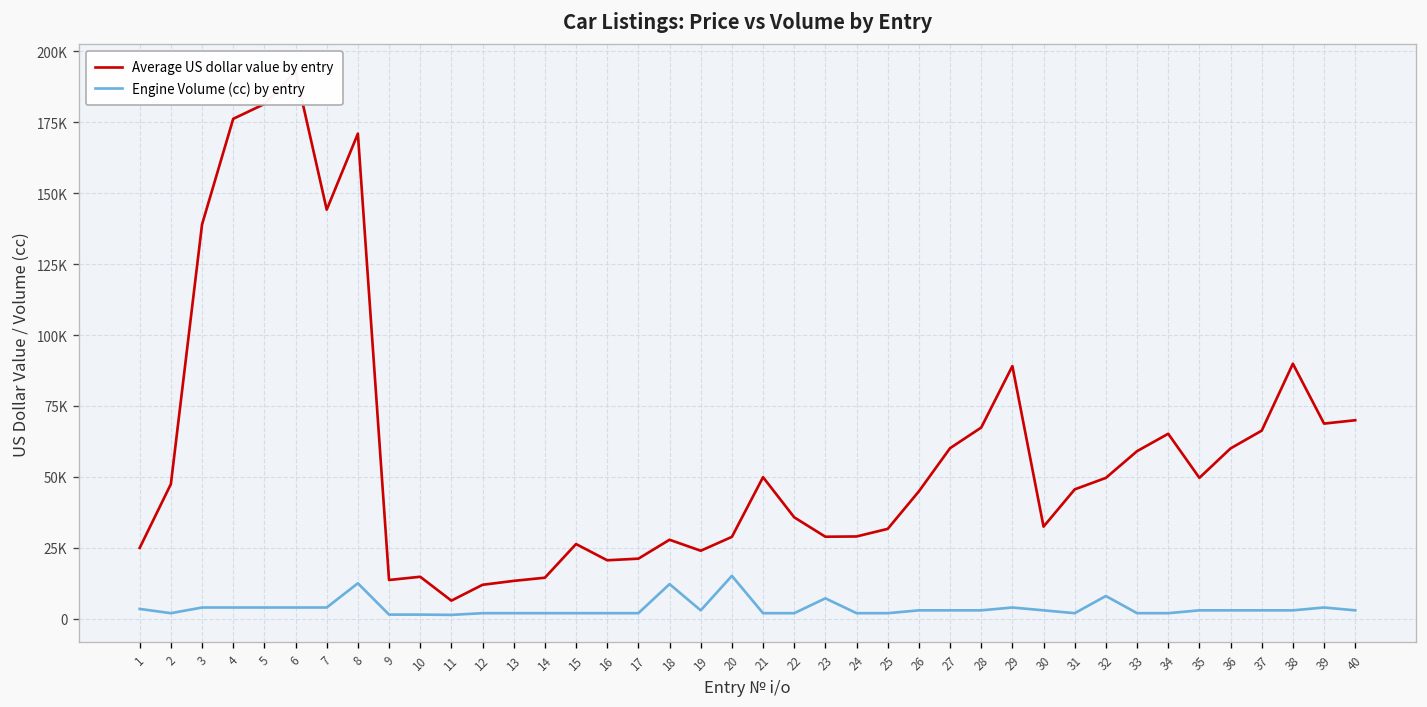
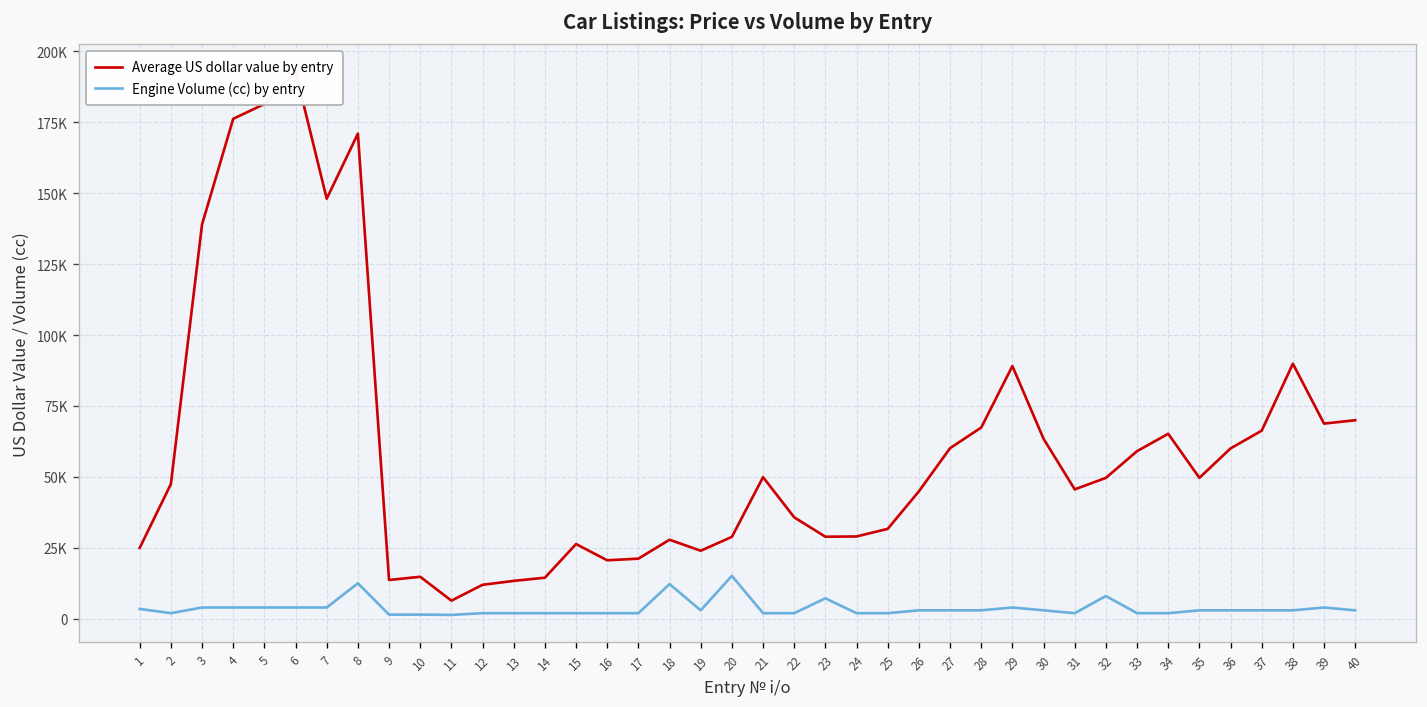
Average US dollar value by entry, 7: 144000 -> 148000
Average US dollar value by entry, 30: 33000 -> 63000
